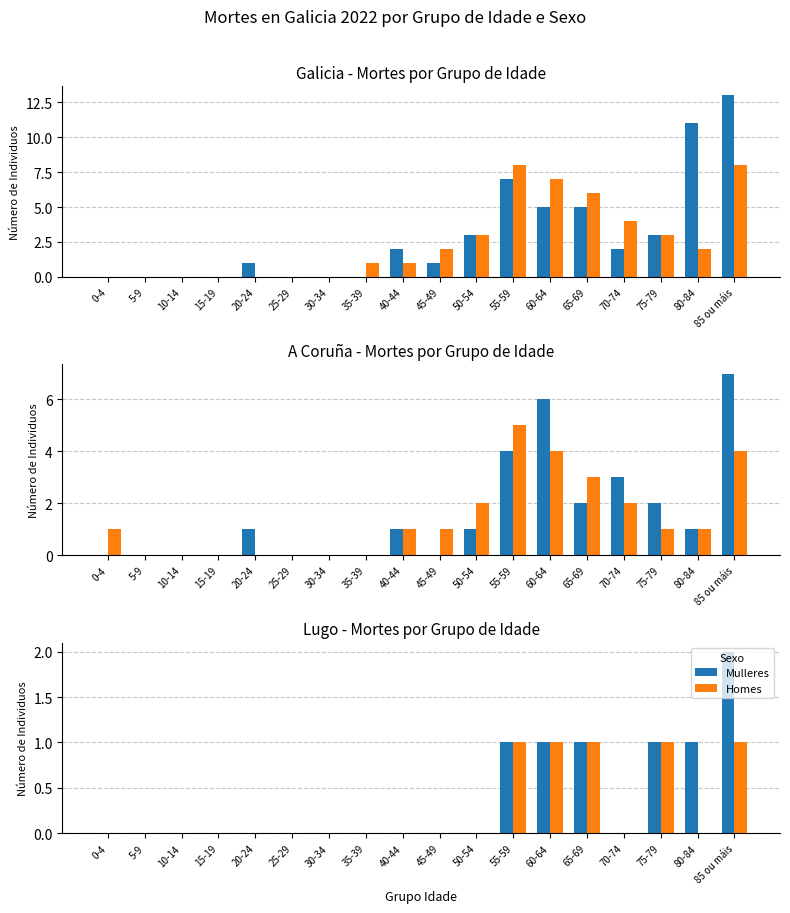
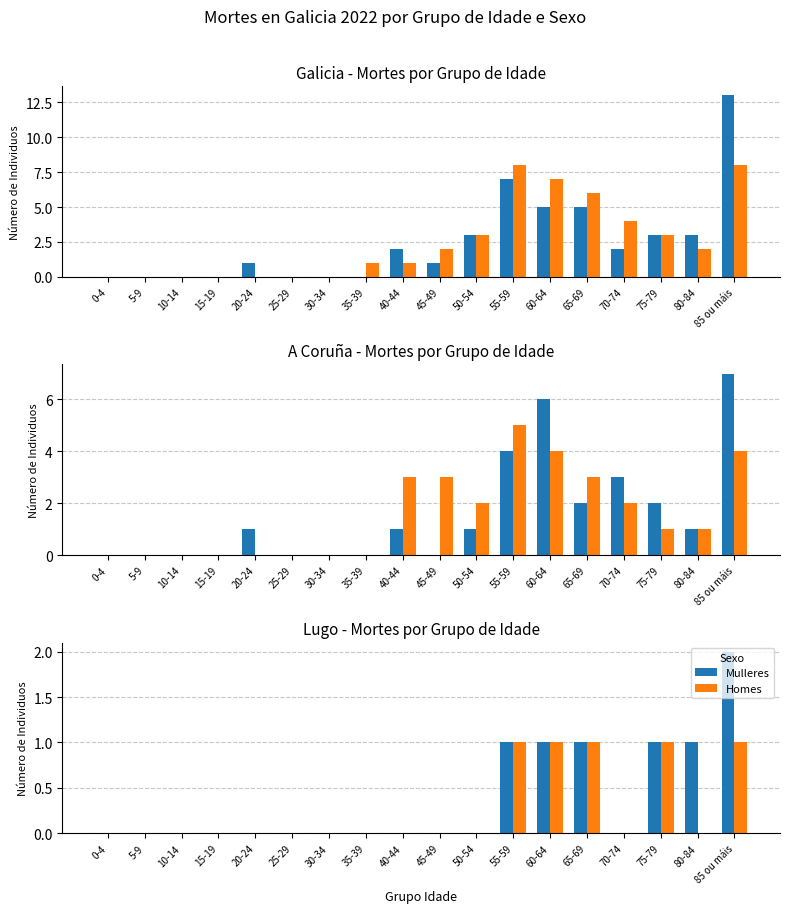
Galicia - Mortes por Grupo de Idade, Mulleres, 80-84: 11 -> 3
A Coruña - Mortes por Grupo de Idade, Homes, 0-4: 1 -> 0
A Coruña - Mortes por Grupo de Idade, Homes, 40-44: 1 -> 3
A Coruña - Mortes por Grupo de Idade, Homes, 45-49: 1 -> 3
